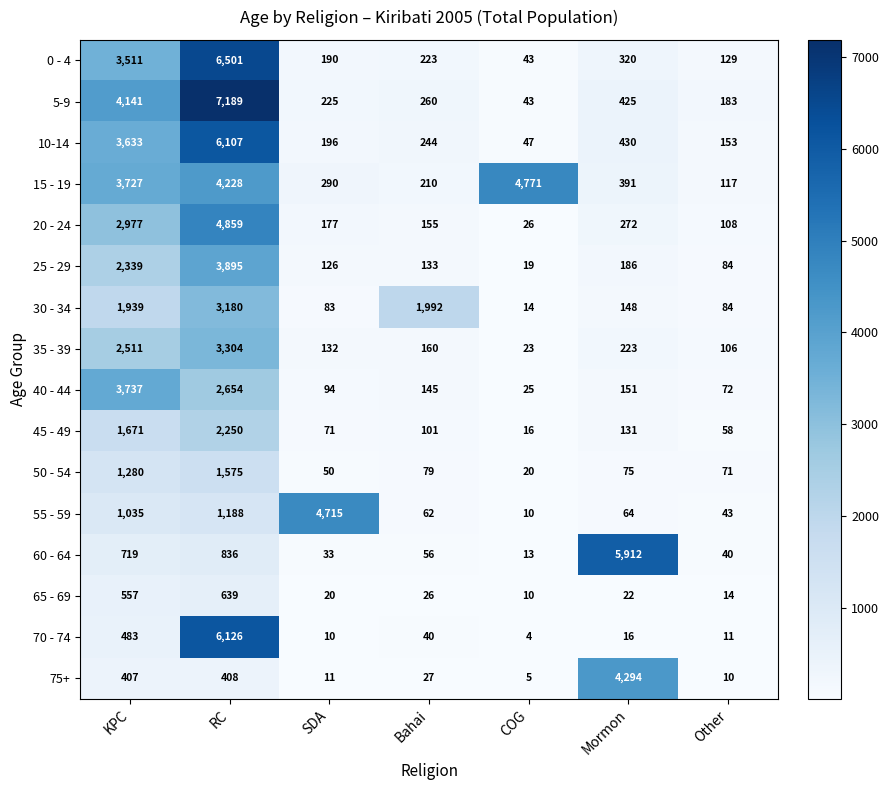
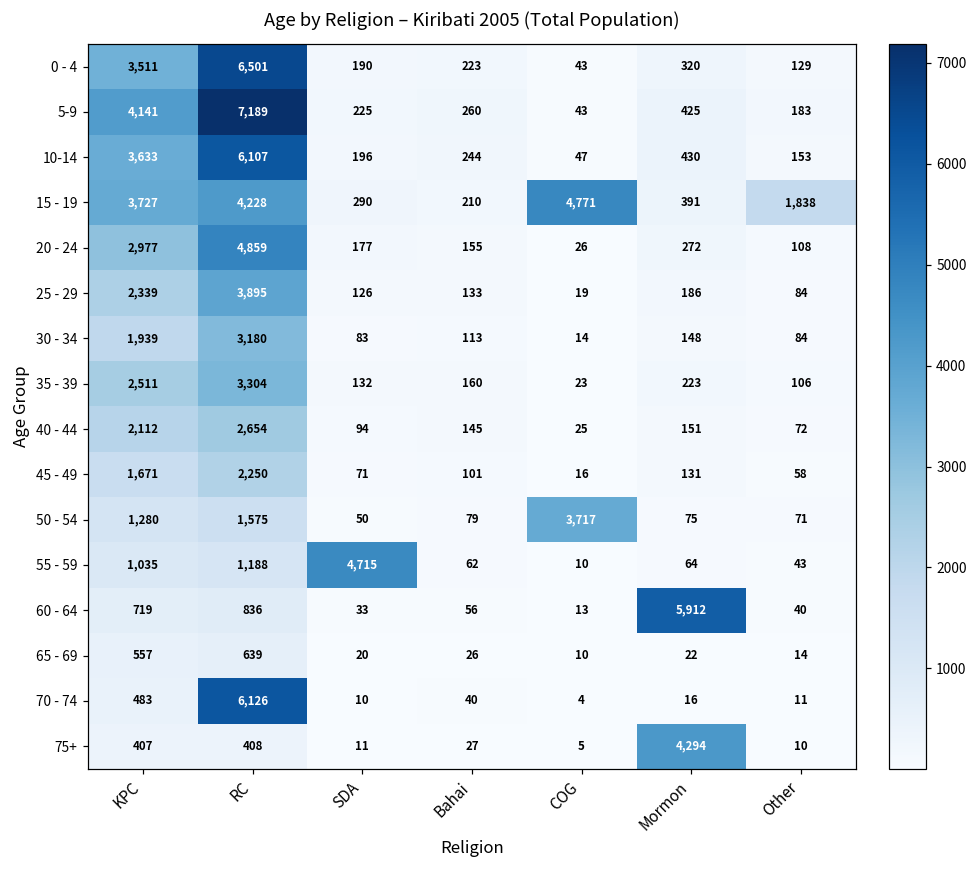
15 - 19, Other: 117 -> 1,838
30 - 34, Bahai: 1,992 -> 113
40 - 44, KPC: 3,737 -> 2,112
50 - 54, COG: 20 -> 3,717
